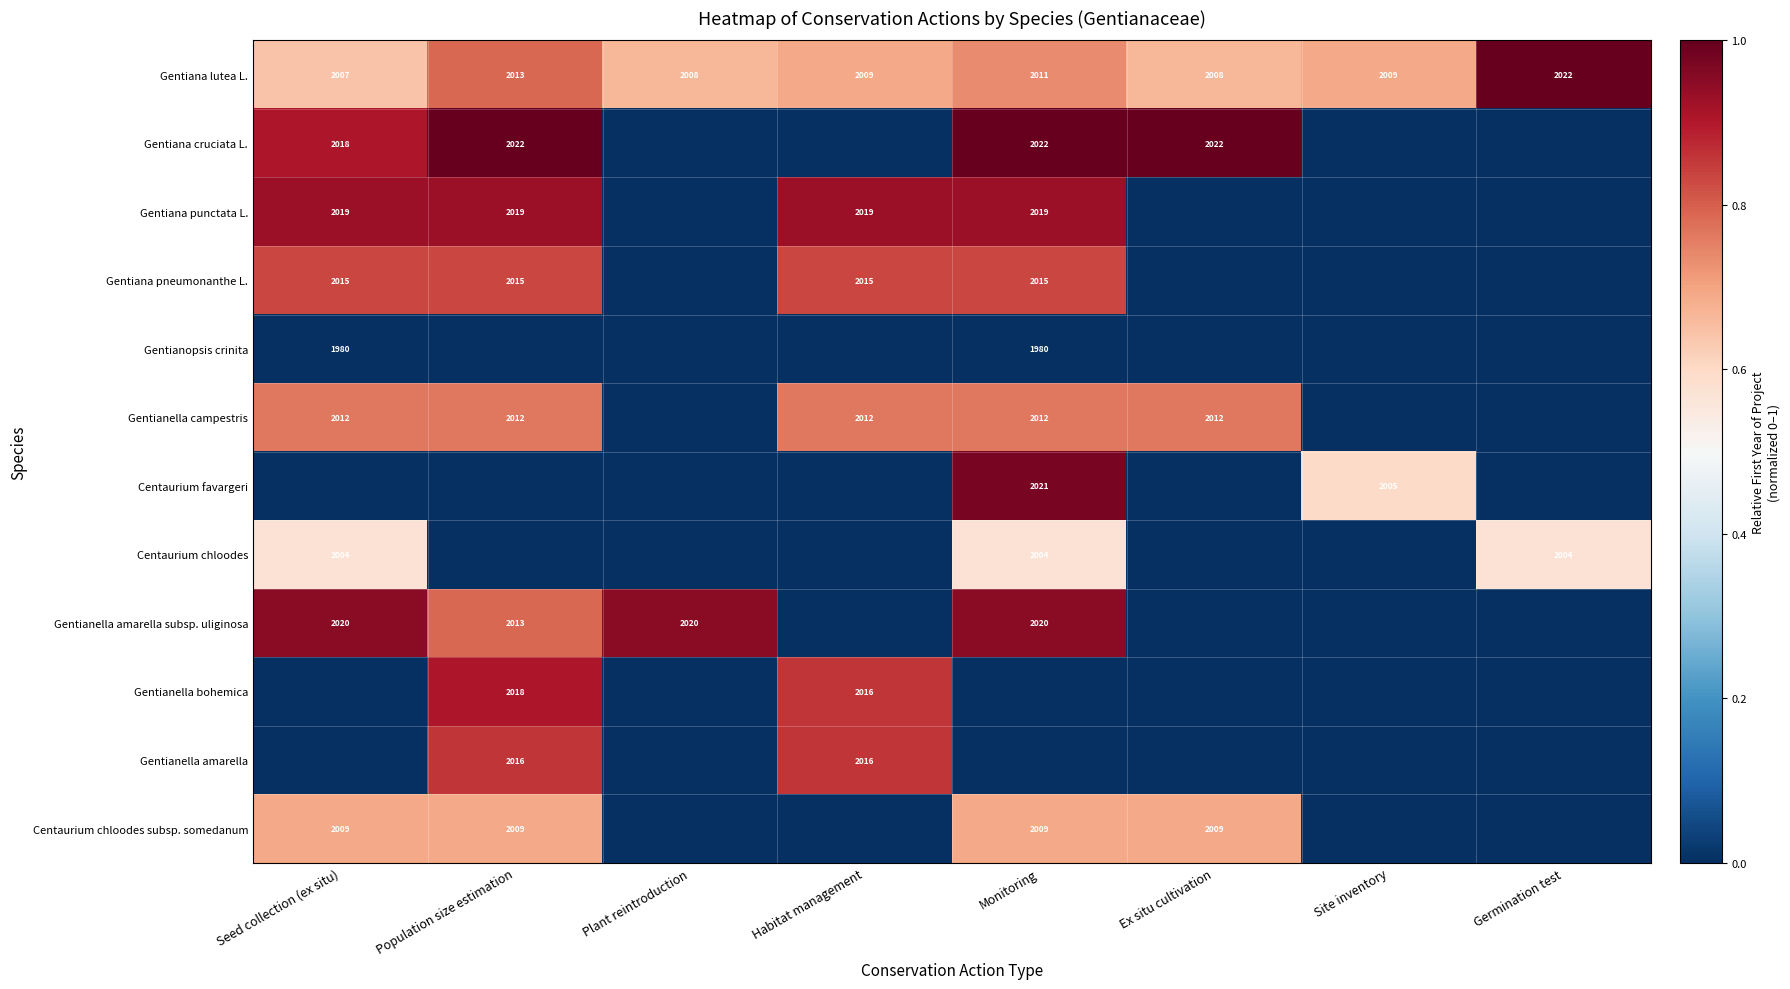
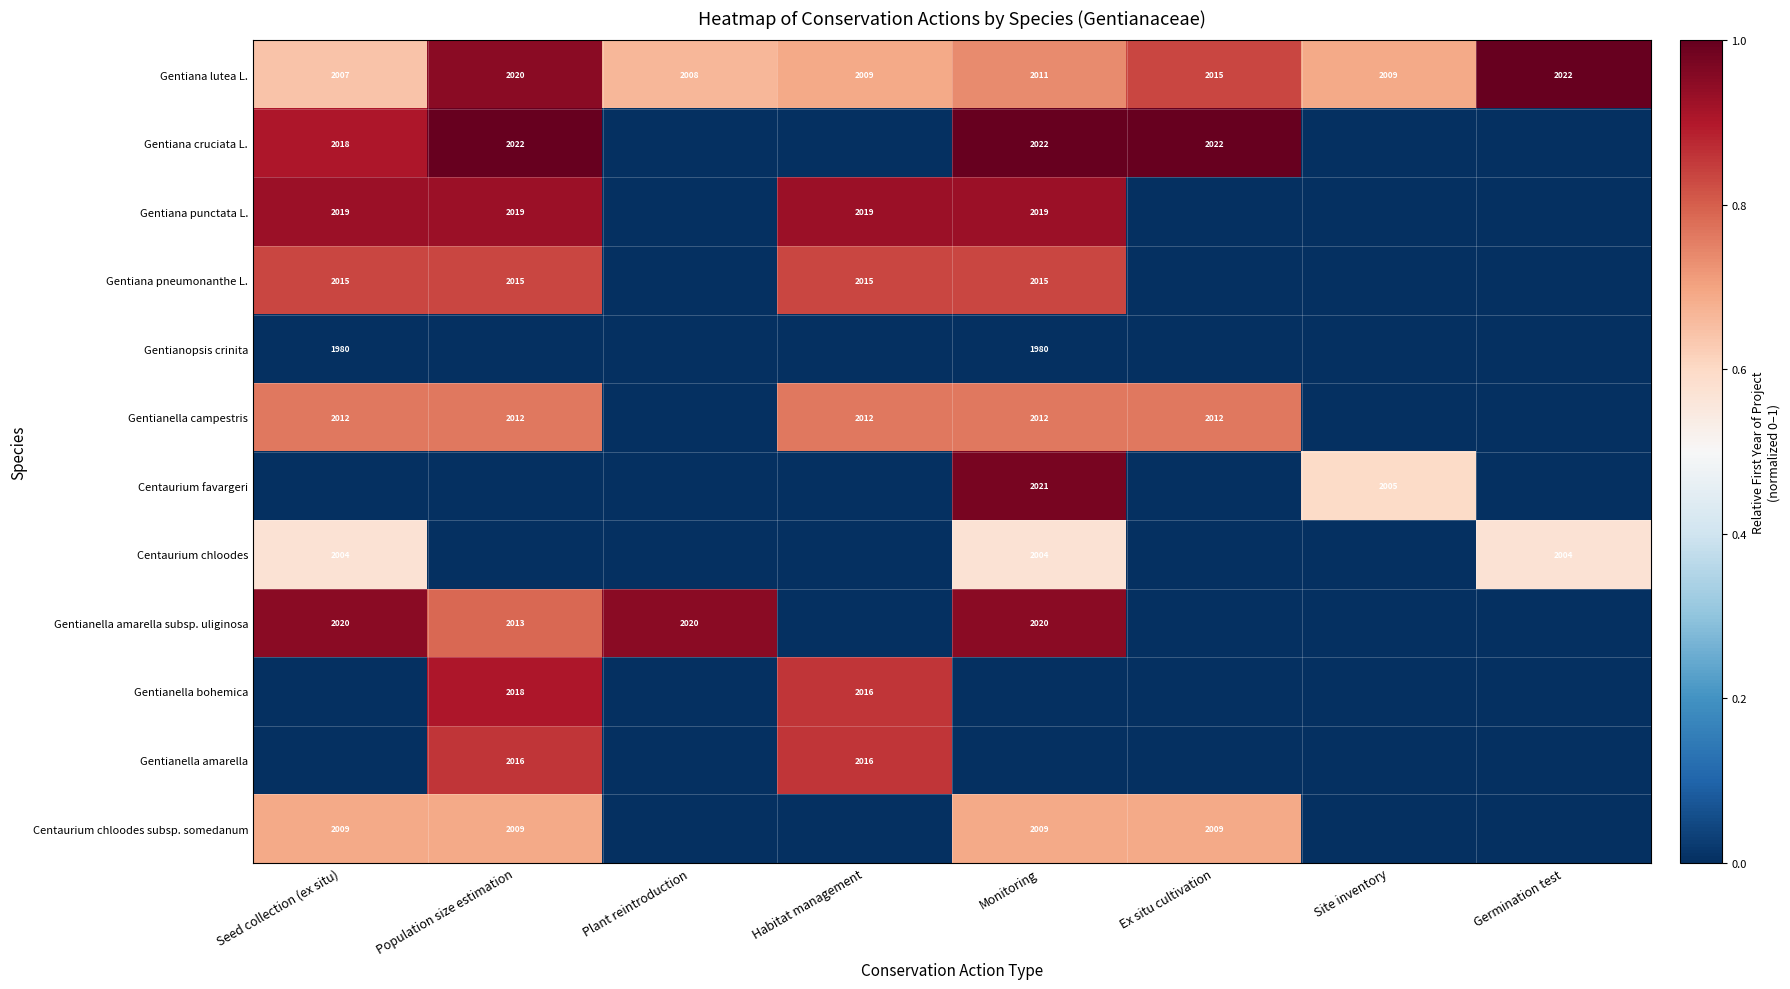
Gentiana lutea L., Population size estimation: 2013 -> 2020
Gentiana lutea L., Ex situ cultivation: 2008 -> 2015
